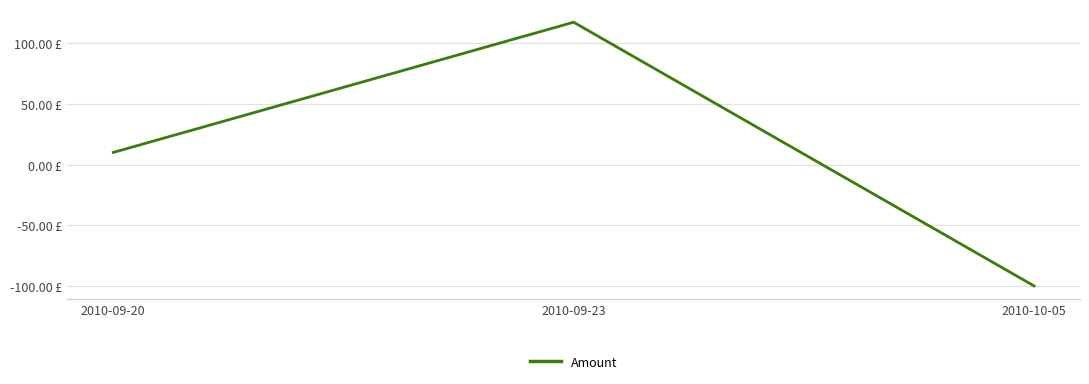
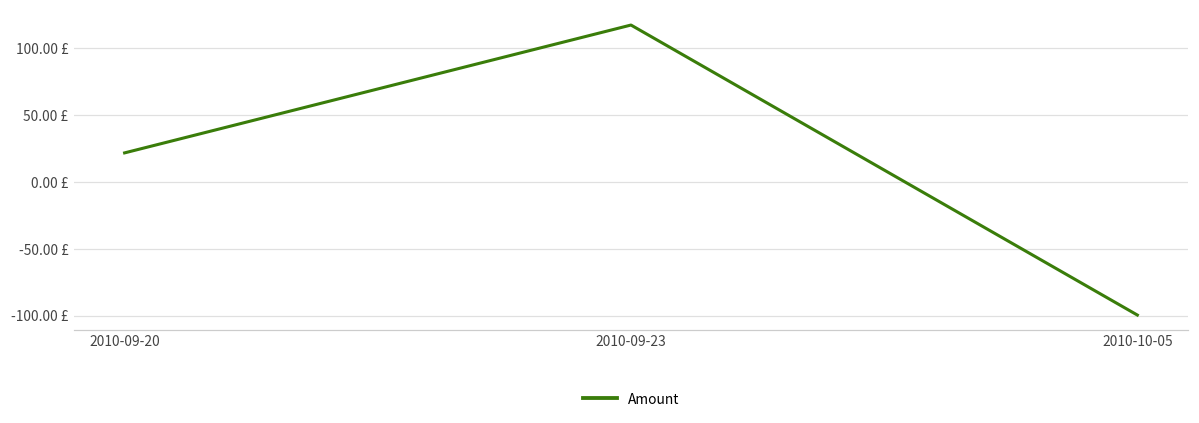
2010-09-20: 10 £ -> 22 £
